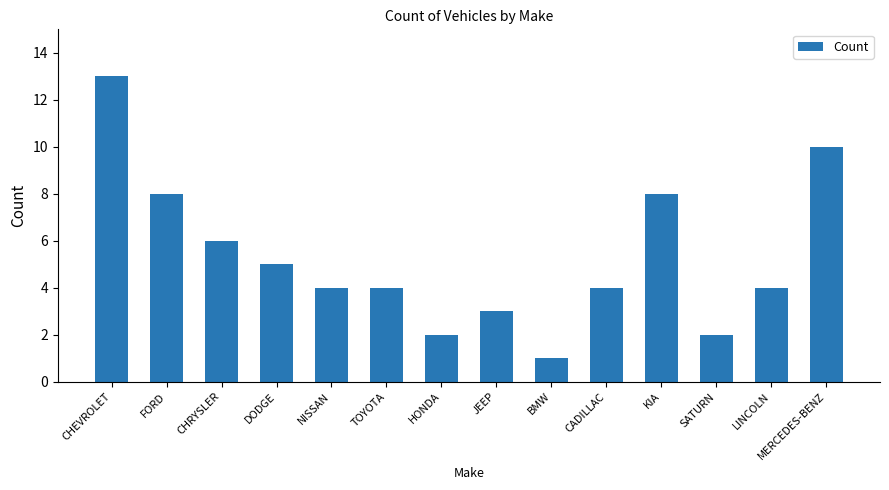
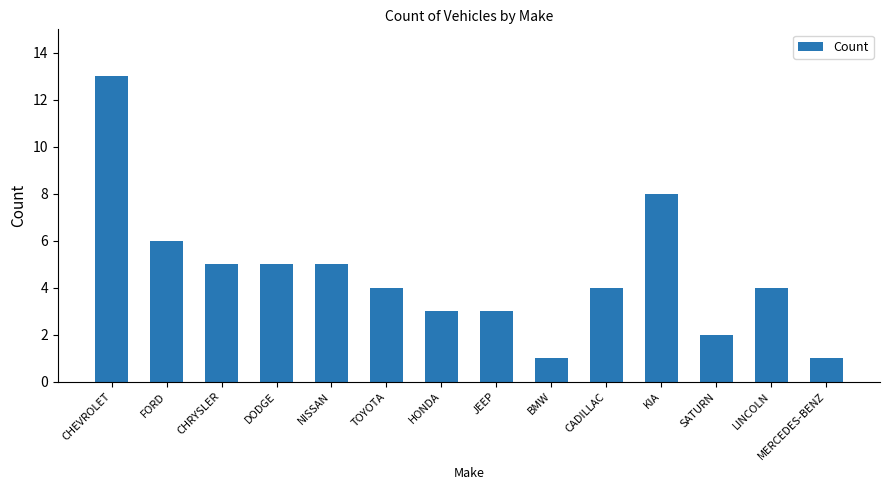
FORD: 8 -> 6
CHRYSLER: 6 -> 5
NISSAN: 4 -> 5
HONDA: 2 -> 3
MERCEDES-BENZ: 10 -> 1
